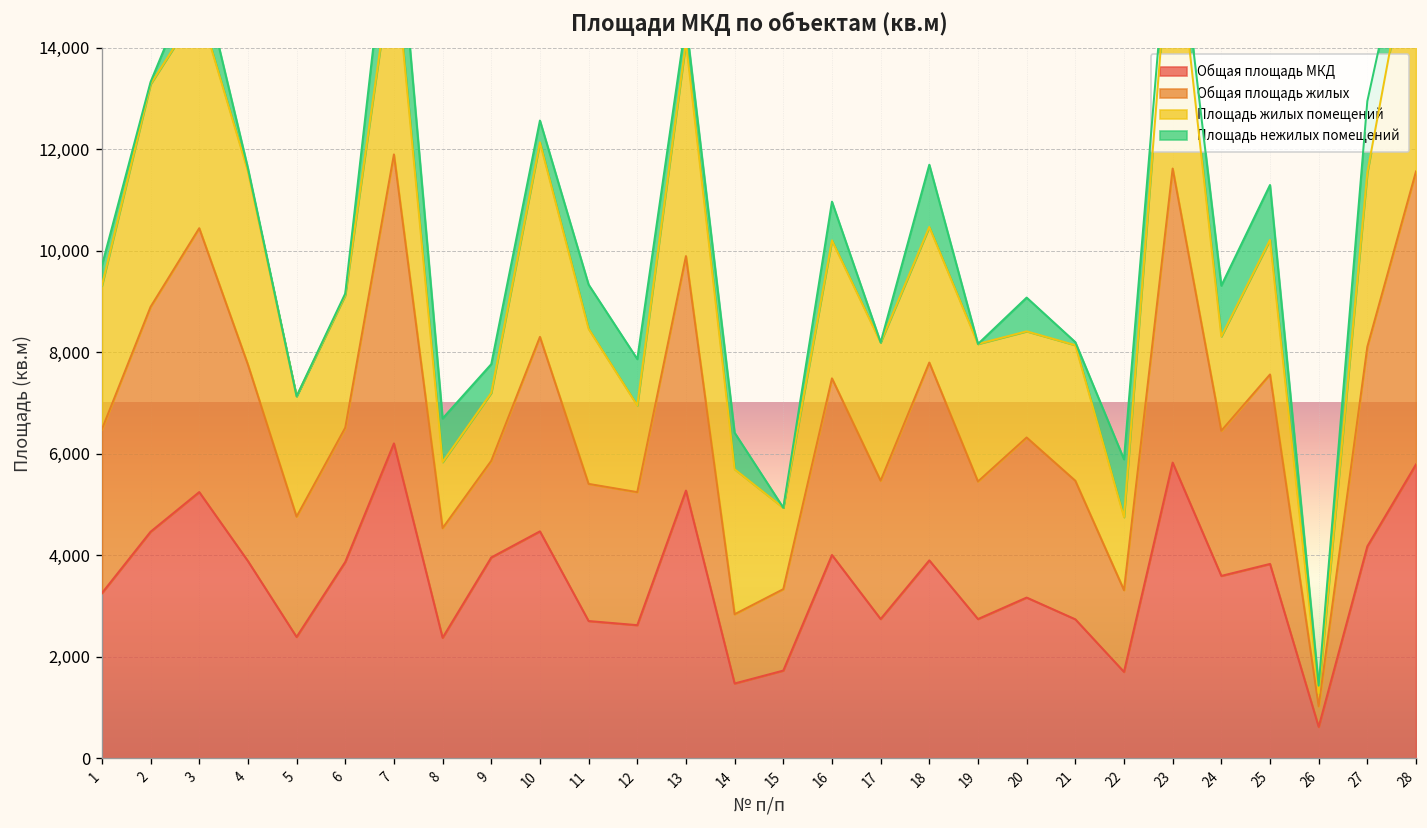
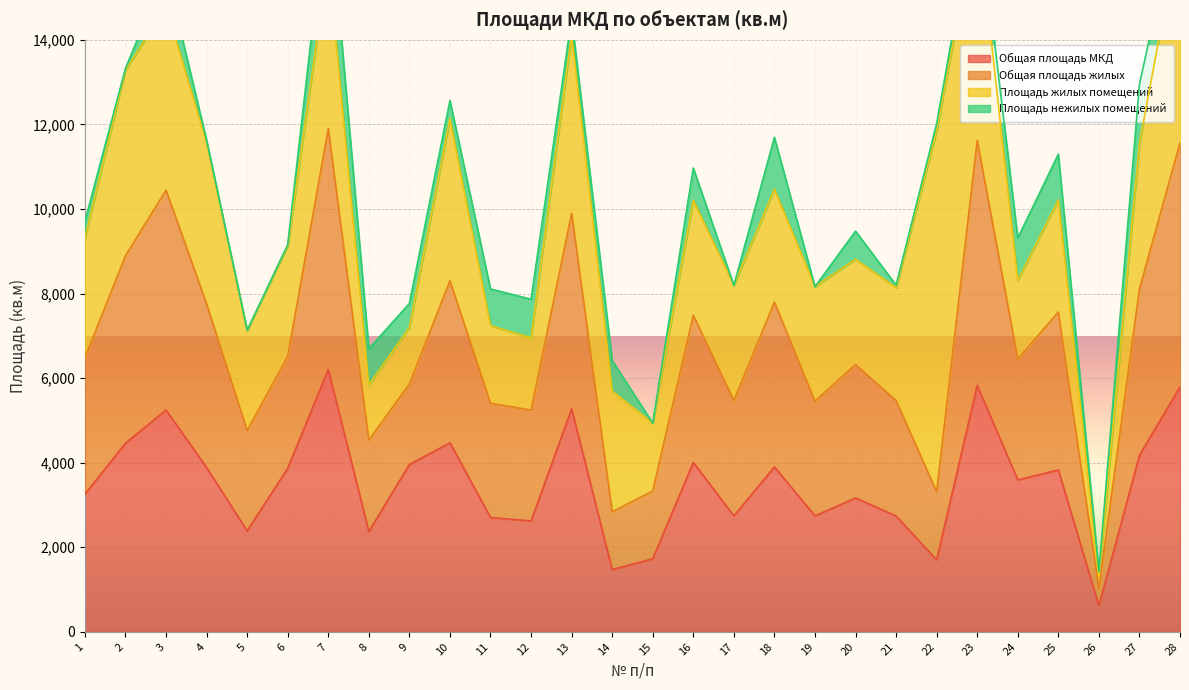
Площадь жилых помещений, 11: 3,100 -> 1,800
Площадь жилых помещений, 20: 2,100 -> 2,500
Площадь жилых помещений, 22: 1,400 -> 8,500
Площадь нежилых помещений, 22: 1,100 -> 200
